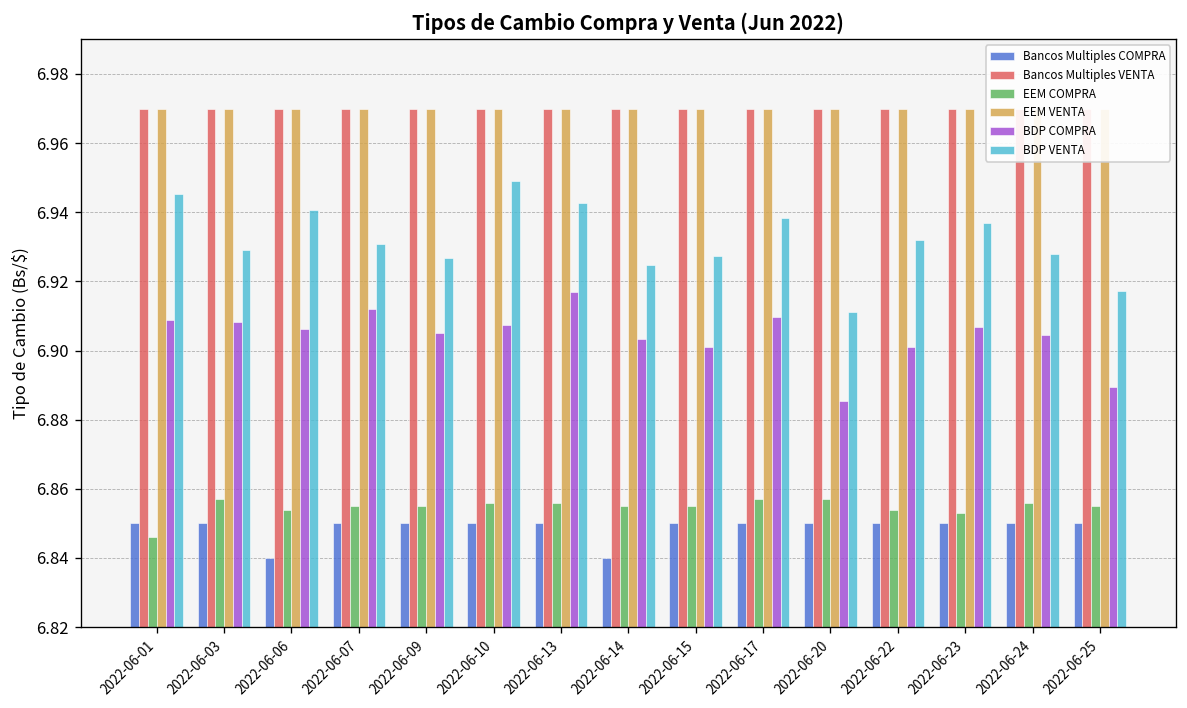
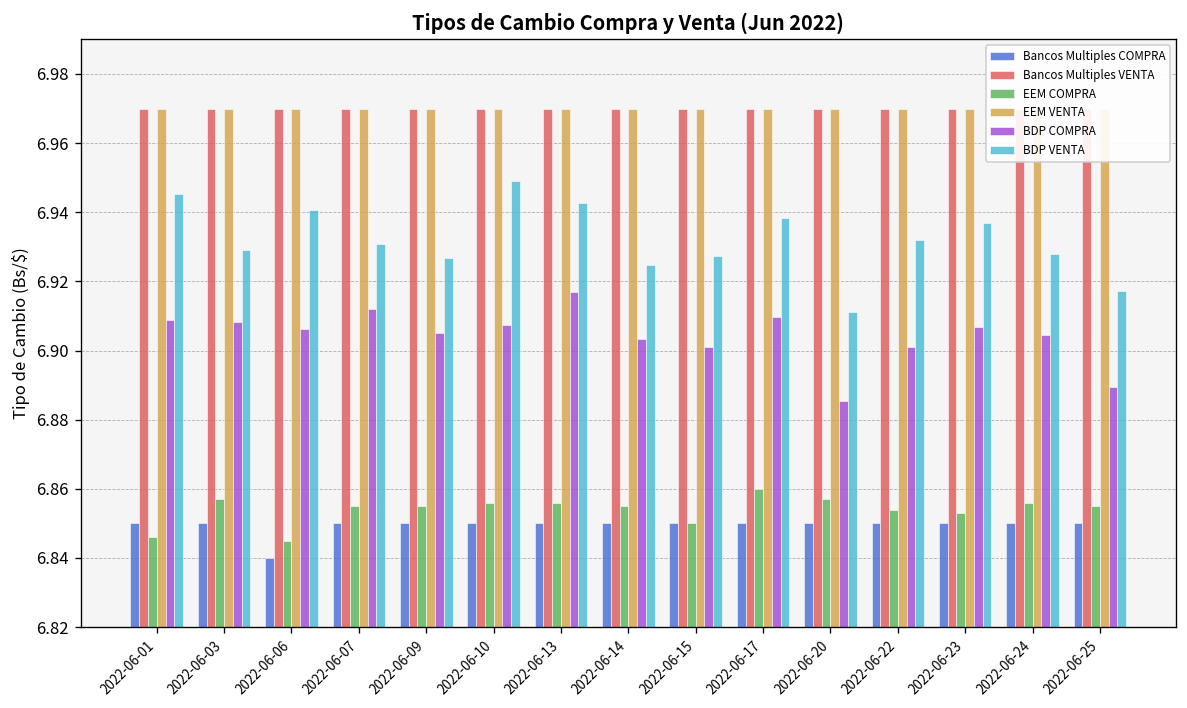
EEM COMPRA, 2022-06-06: 6.854 -> 6.845
Bancos Multiples COMPRA, 2022-06-14: 6.84 -> 6.85
EEM COMPRA, 2022-06-15: 6.855 -> 6.850
EEM COMPRA, 2022-06-17: 6.857 -> 6.860
